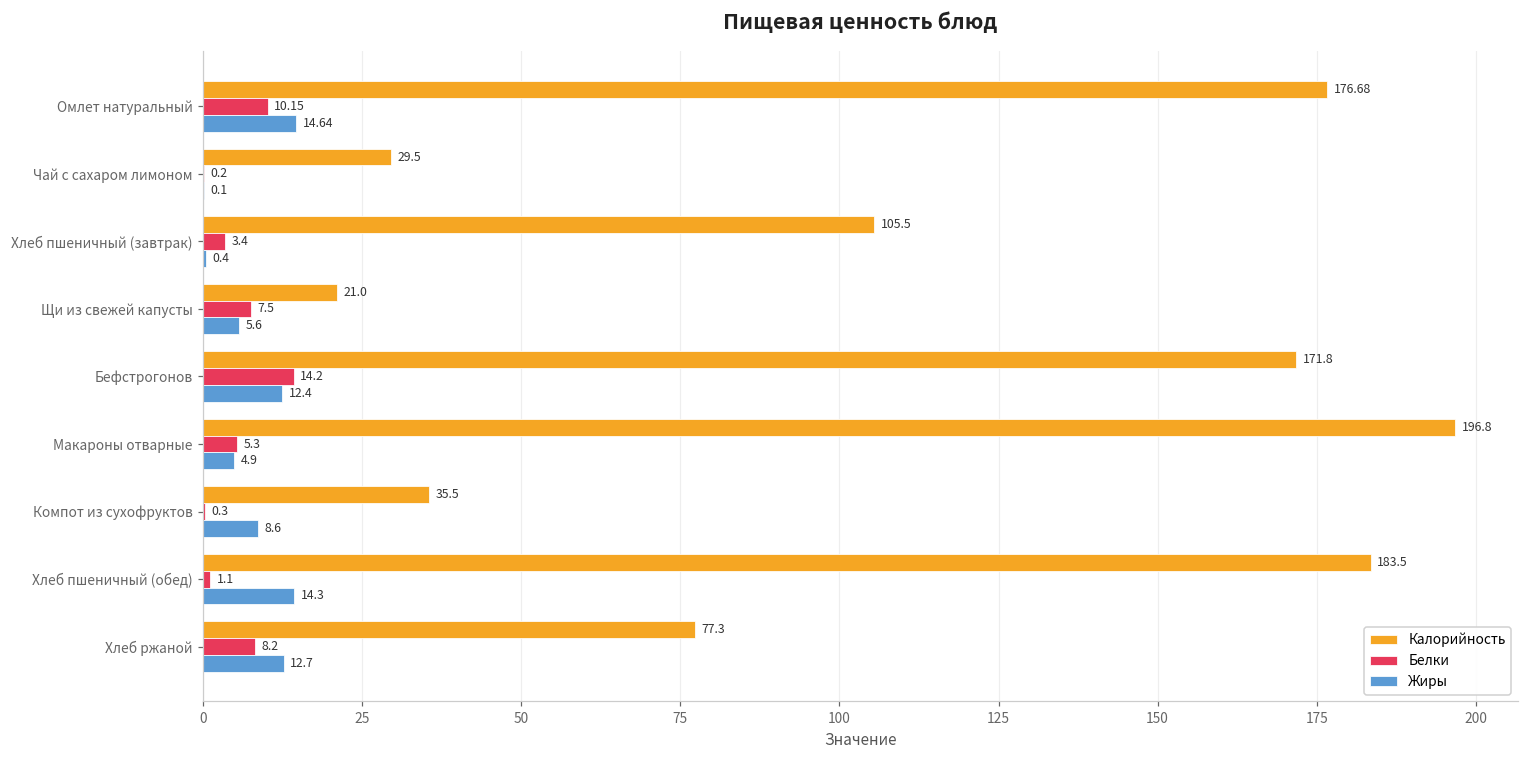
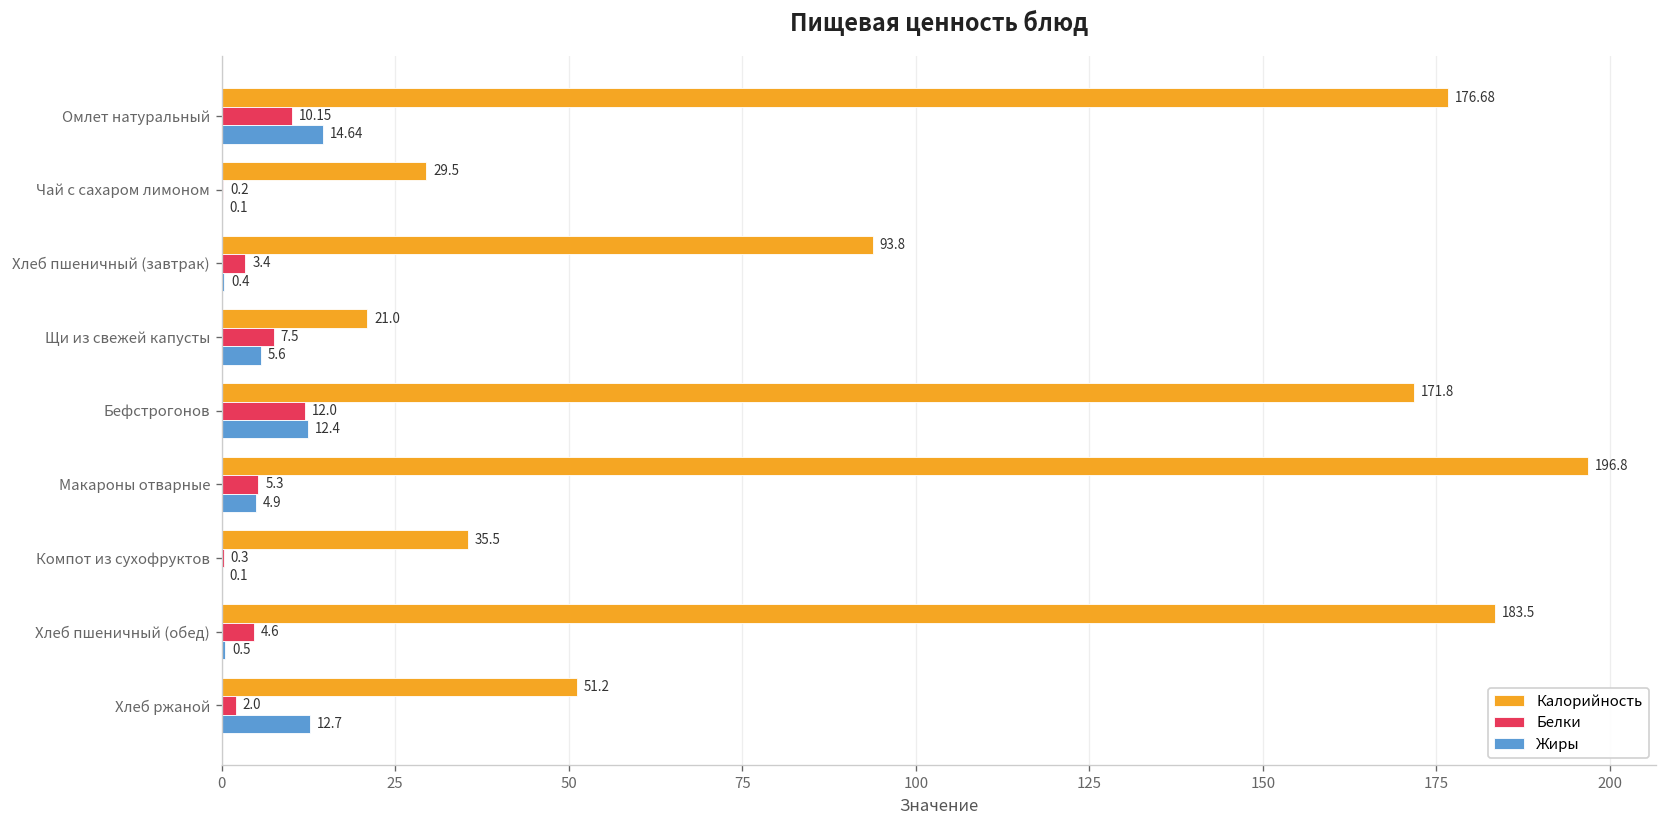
Калорийность, Хлеб пшеничный (завтрак): 105.5 -> 93.8
Белки, Бефстрогонов: 14.2 -> 12.0
Жиры, Компот из сухофруктов: 8.6 -> 0.1
Белки, Хлеб пшеничный (обед): 1.1 -> 4.6
Жиры, Хлеб пшеничный (обед): 14.3 -> 0.5
Калорийность, Хлеб ржаной: 77.3 -> 51.2
Белки, Хлеб ржаной: 8.2 -> 2.0
